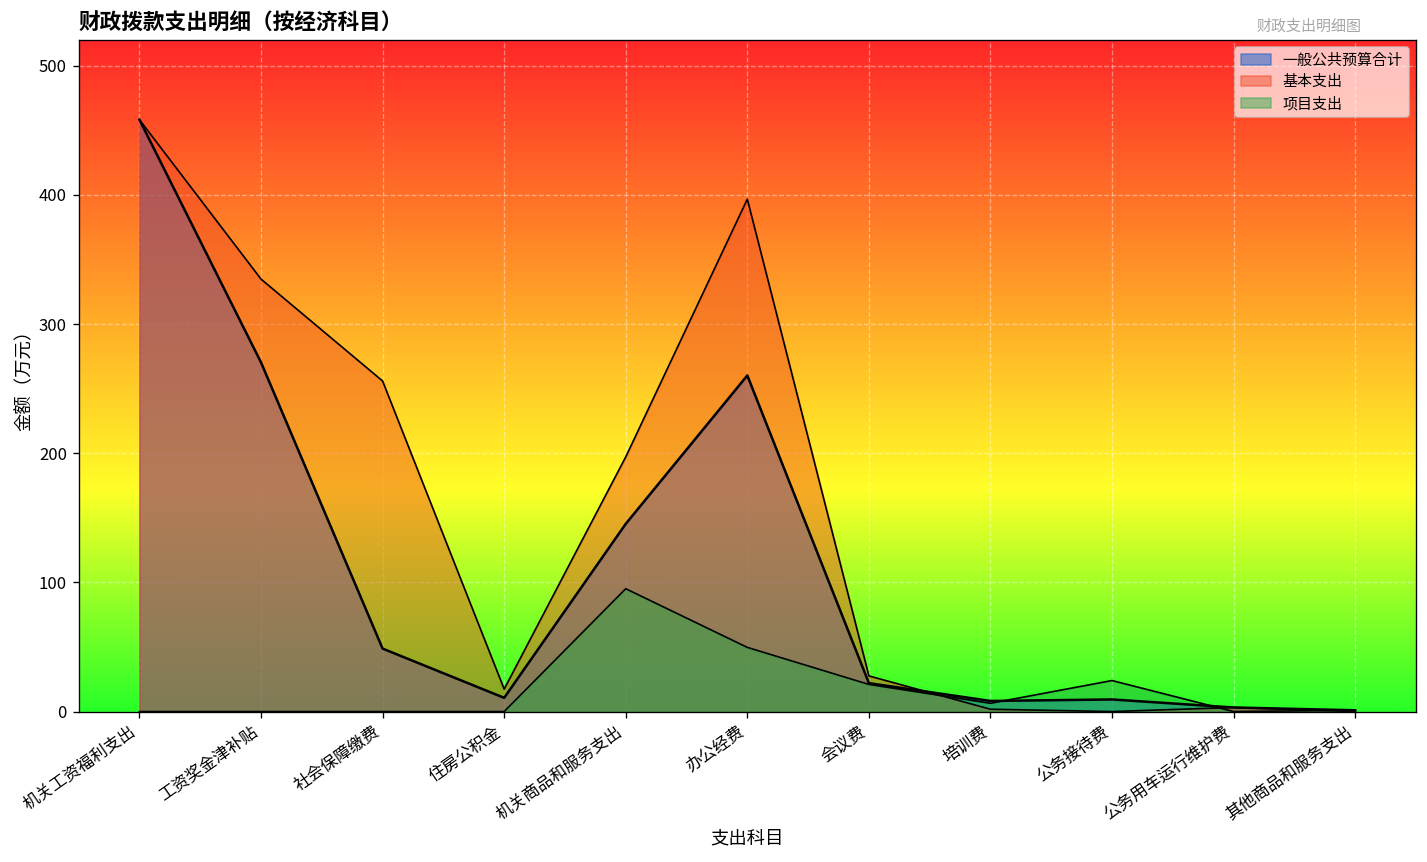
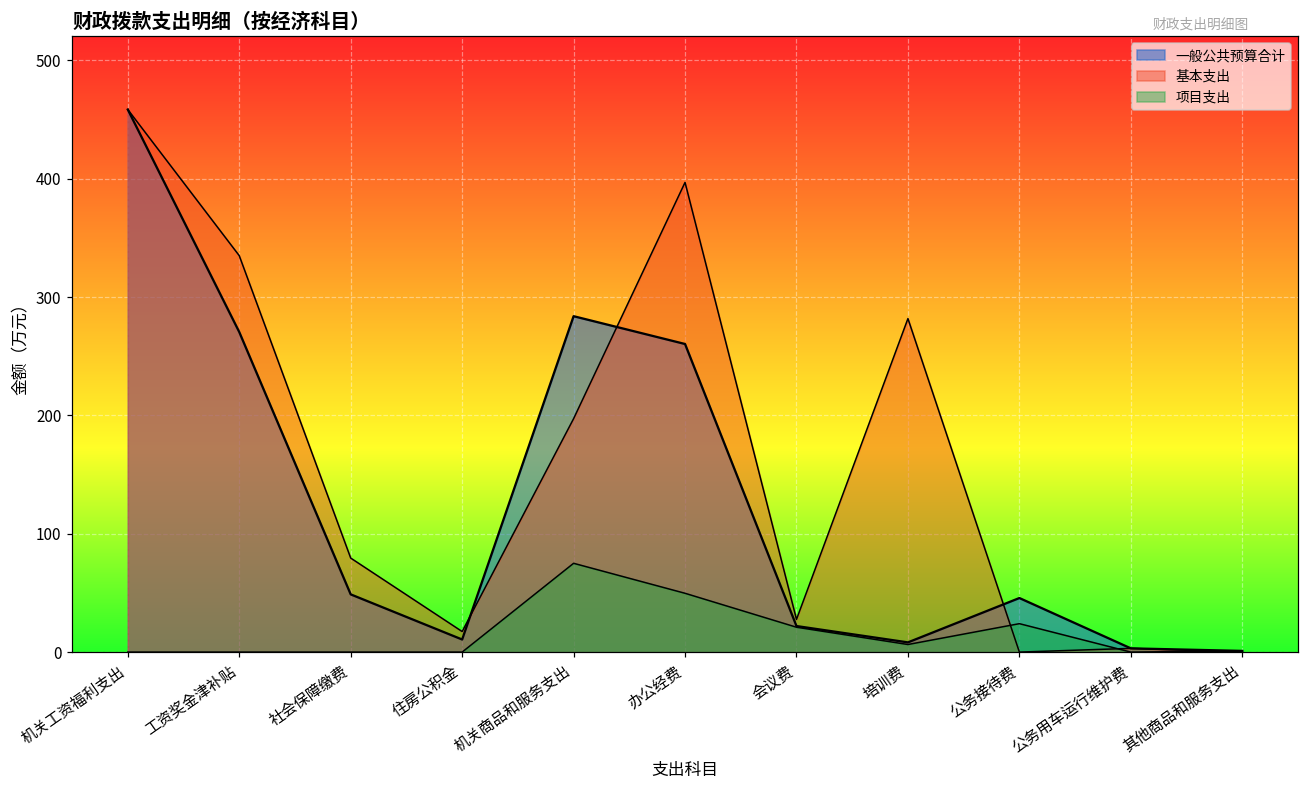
基本支出, 社会保障缴费: 256 -> 79
一般公共预算合计, 机关商品和服务支出: 145 -> 284
项目支出, 机关商品和服务支出: 95 -> 75
基本支出, 培训费: 2 -> 282
一般公共预算合计, 公务接待费: 9 -> 46
